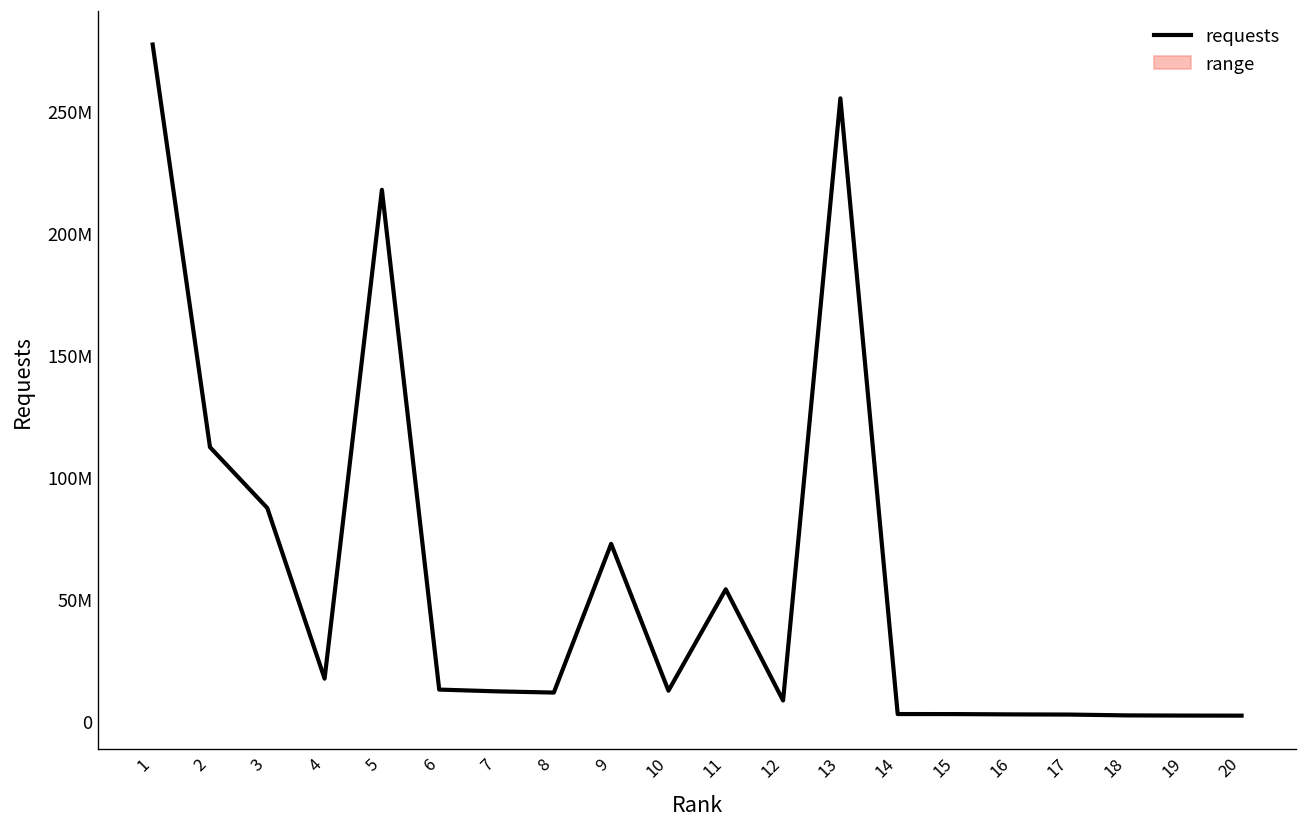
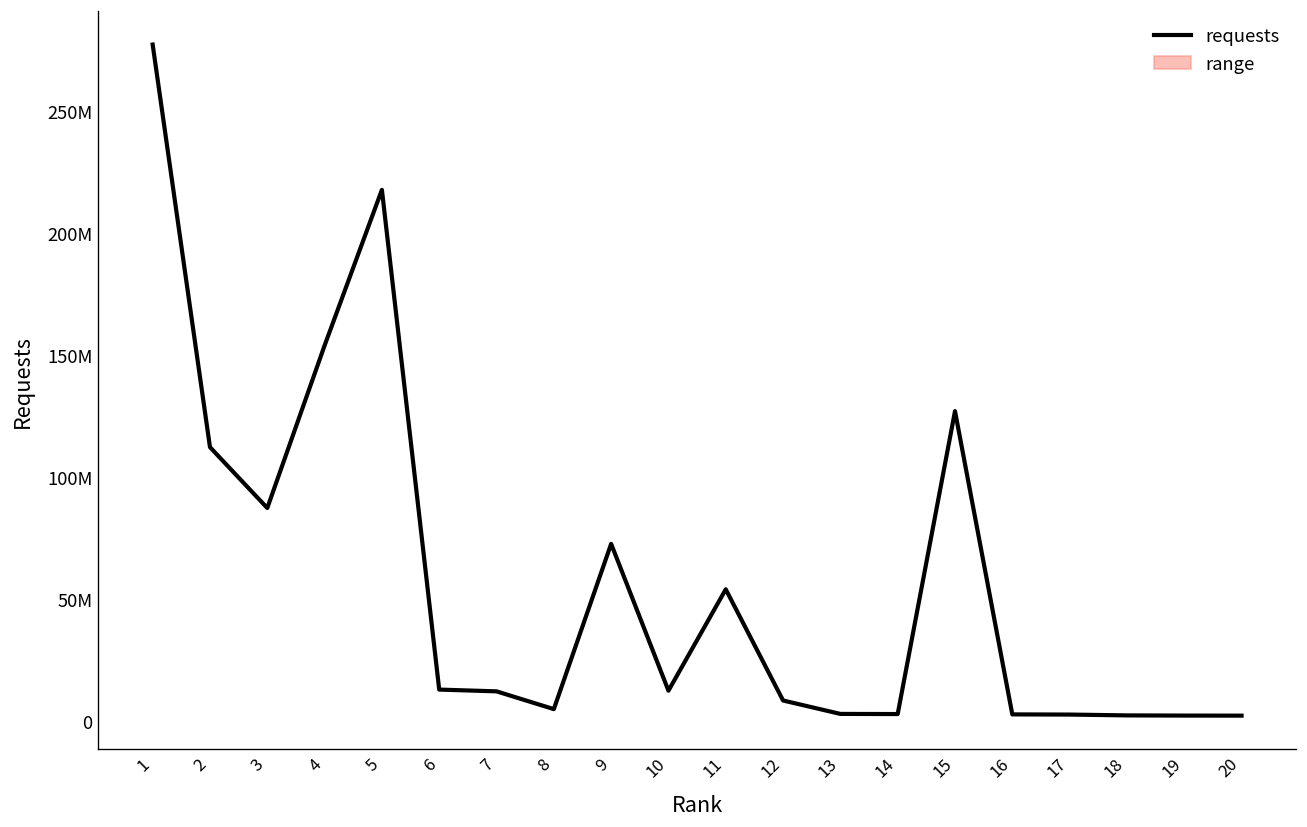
requests, 4: 17000000 -> 154000000
requests, 8: 12000000 -> 5000000
requests, 13: 255000000 -> 3000000
requests, 15: 3000000 -> 127000000
